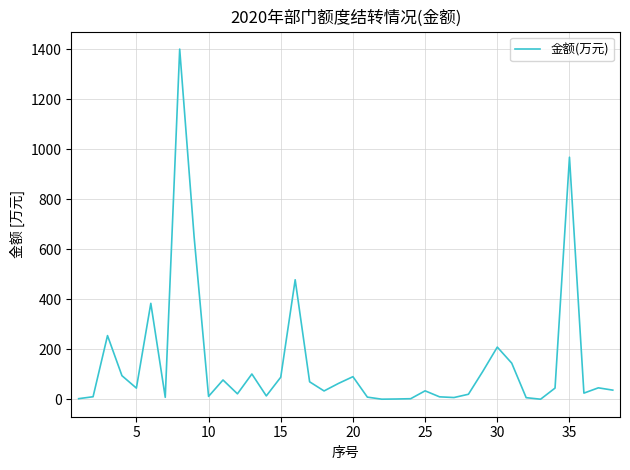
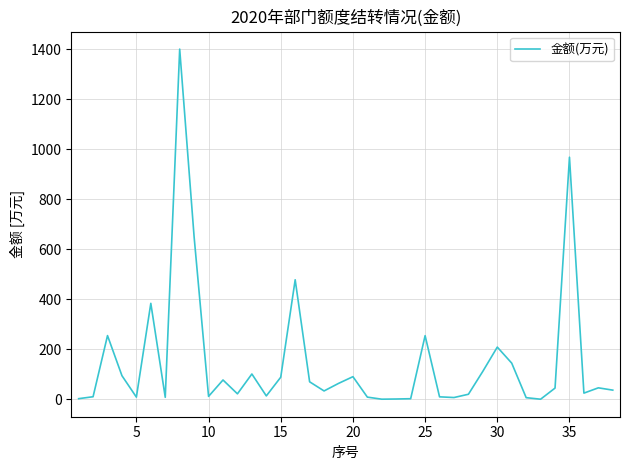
5: 40 -> 10
25: 30 -> 250
